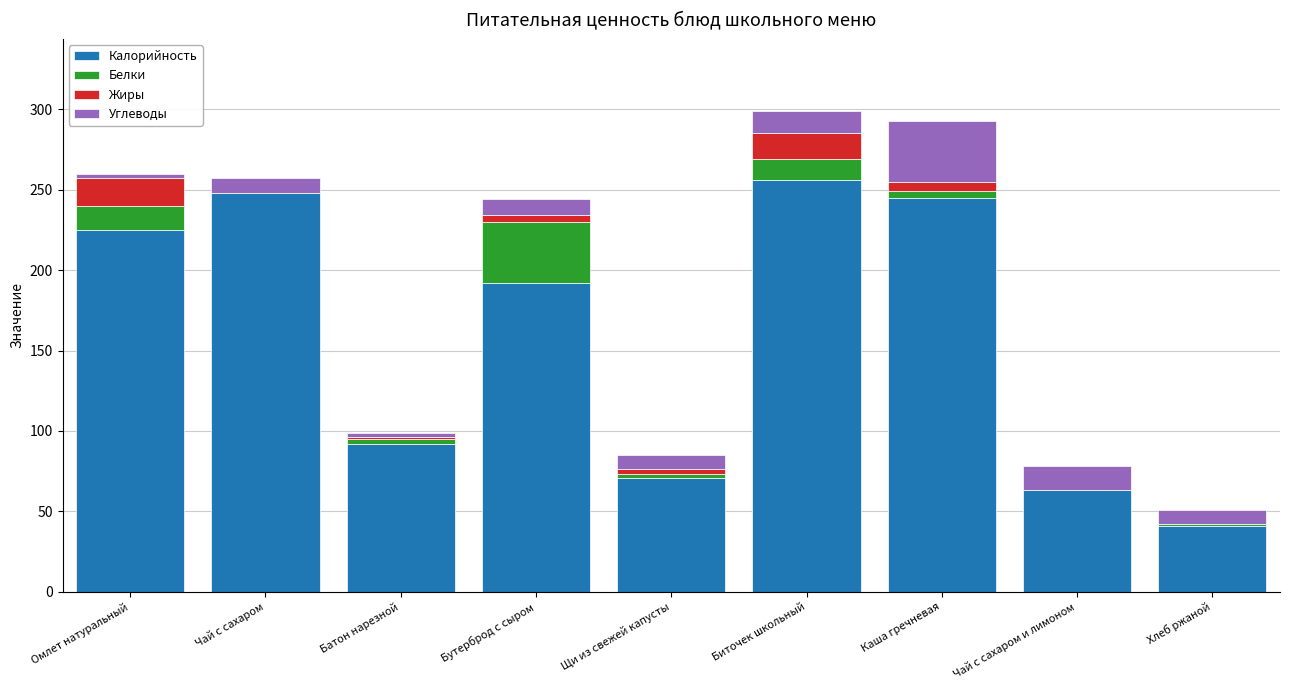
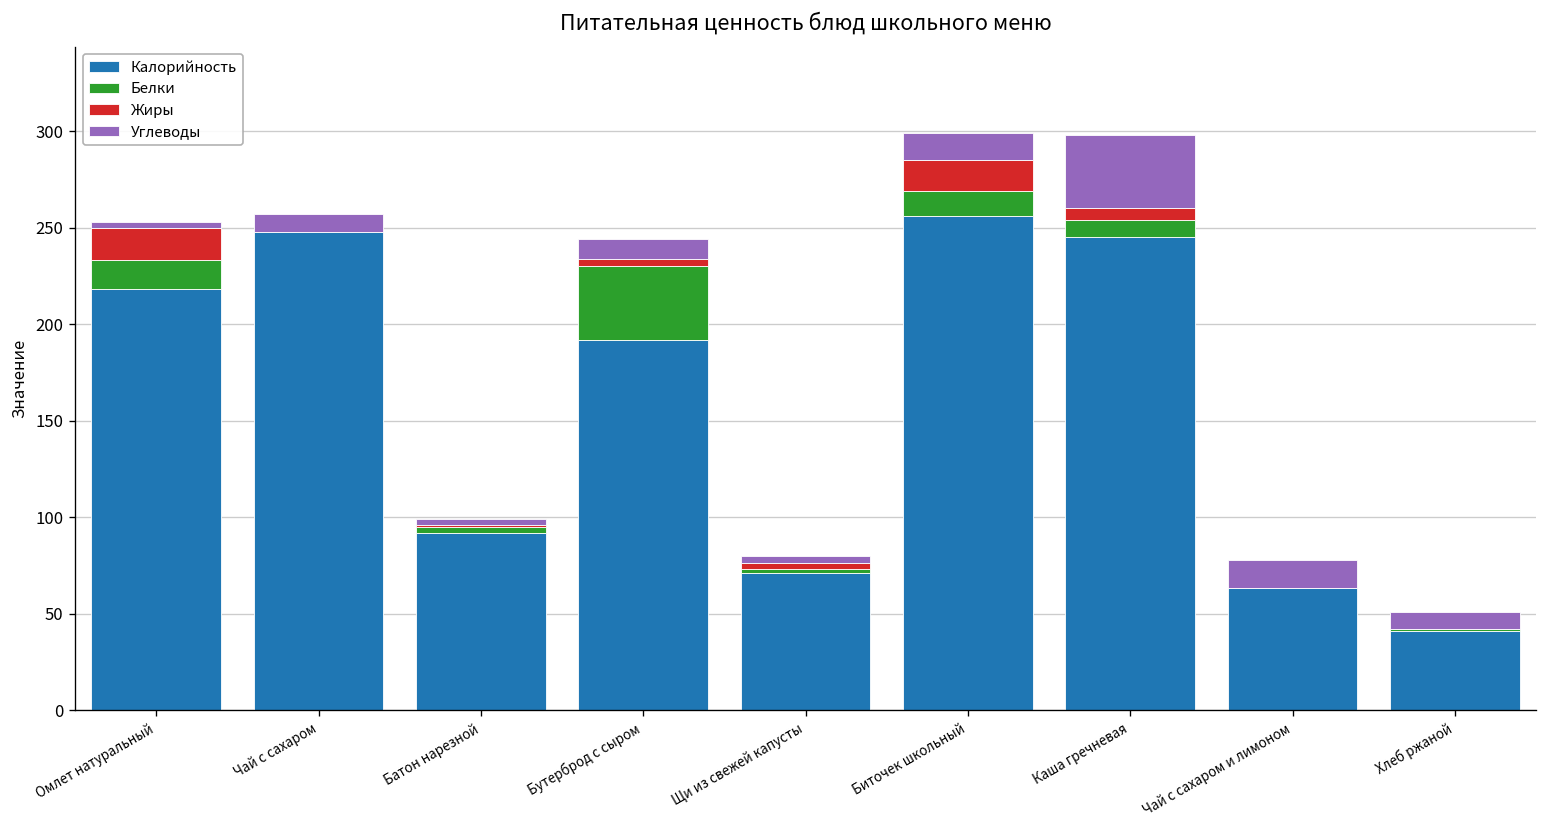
Калорийность, Омлет натуральный: 225 -> 218
Углеводы, Щи из свежей капусты: 9 -> 4
Белки, Каша гречневая: 4 -> 9
